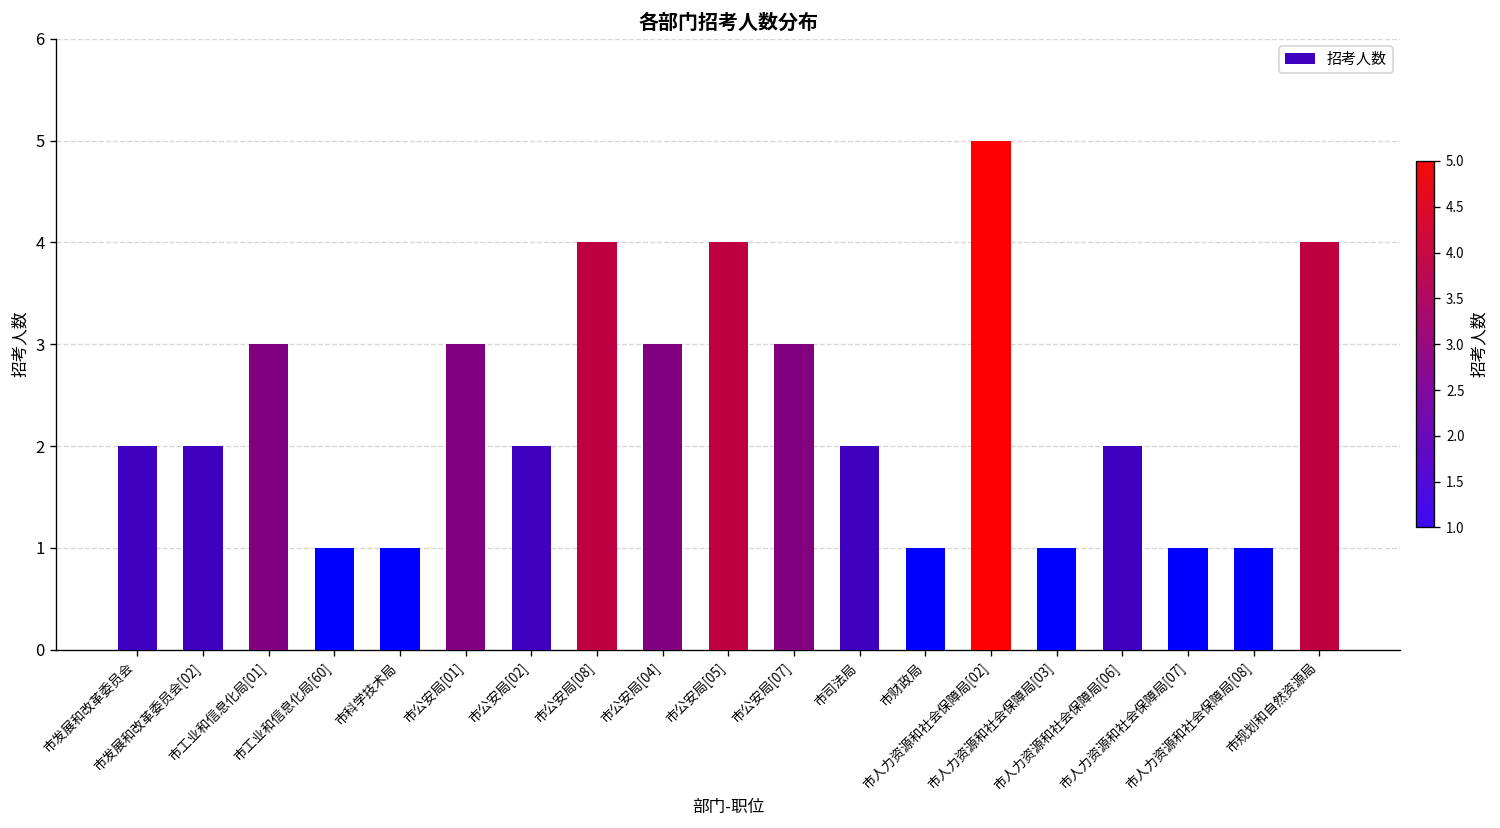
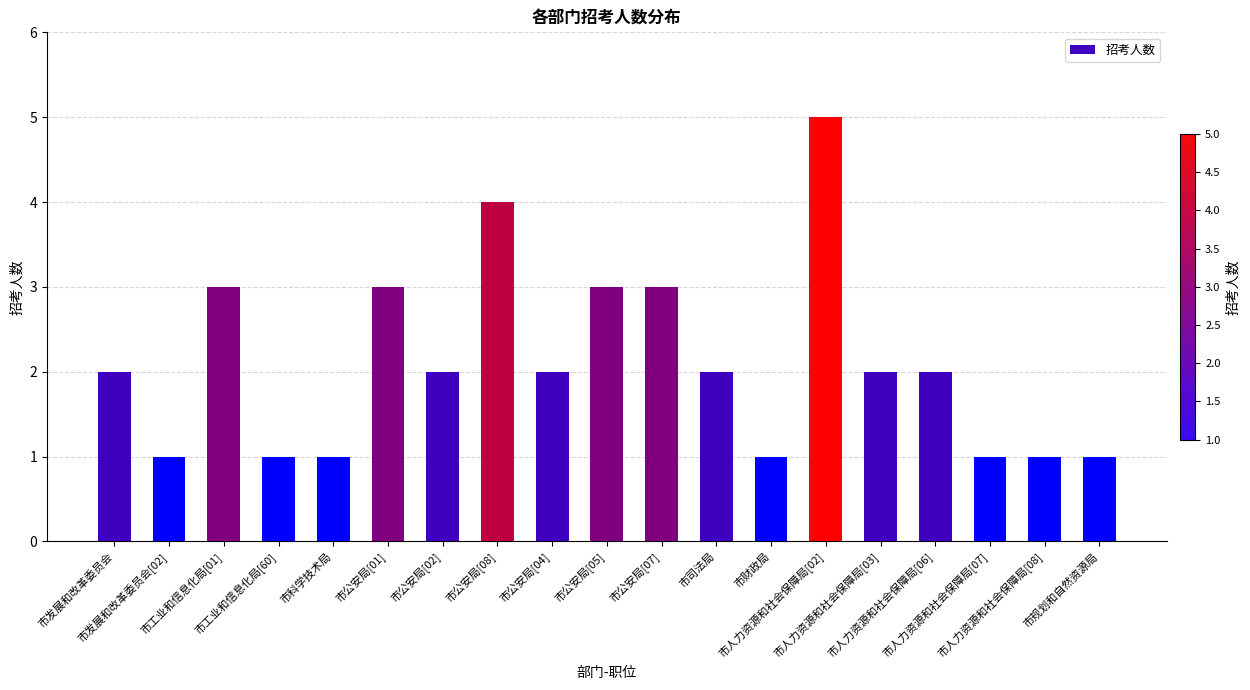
市发展和改革委员会[02]: 2 -> 1
市公安局[04]: 3 -> 2
市公安局[05]: 4 -> 3
市人力资源和社会保障局[03]: 1 -> 2
市规划和自然资源局: 4 -> 1
